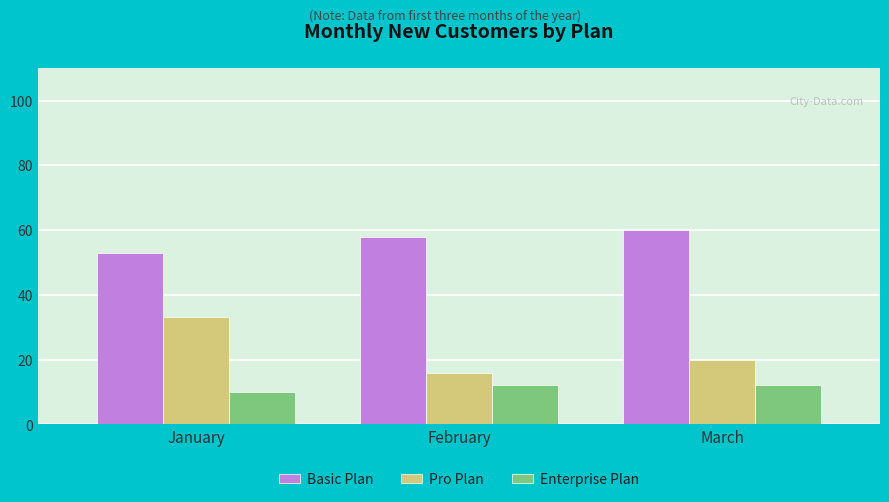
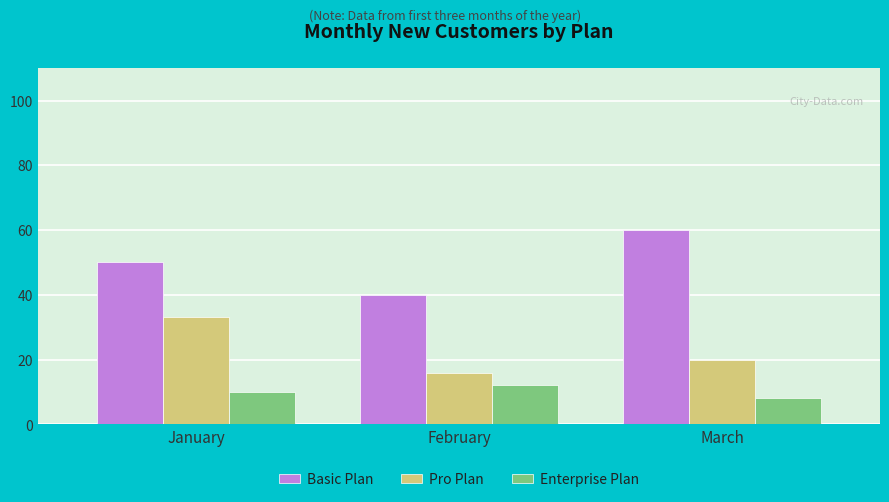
Basic Plan, January: 53 -> 50
Basic Plan, February: 58 -> 40
Enterprise Plan, March: 12 -> 8
